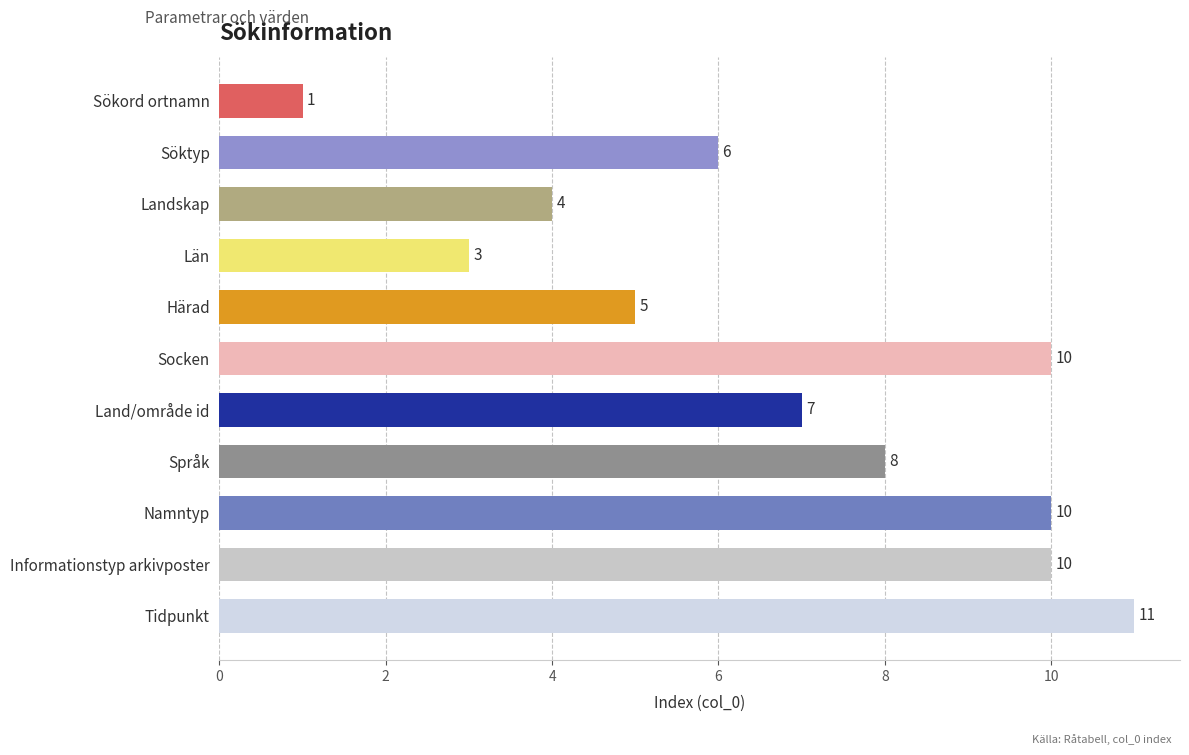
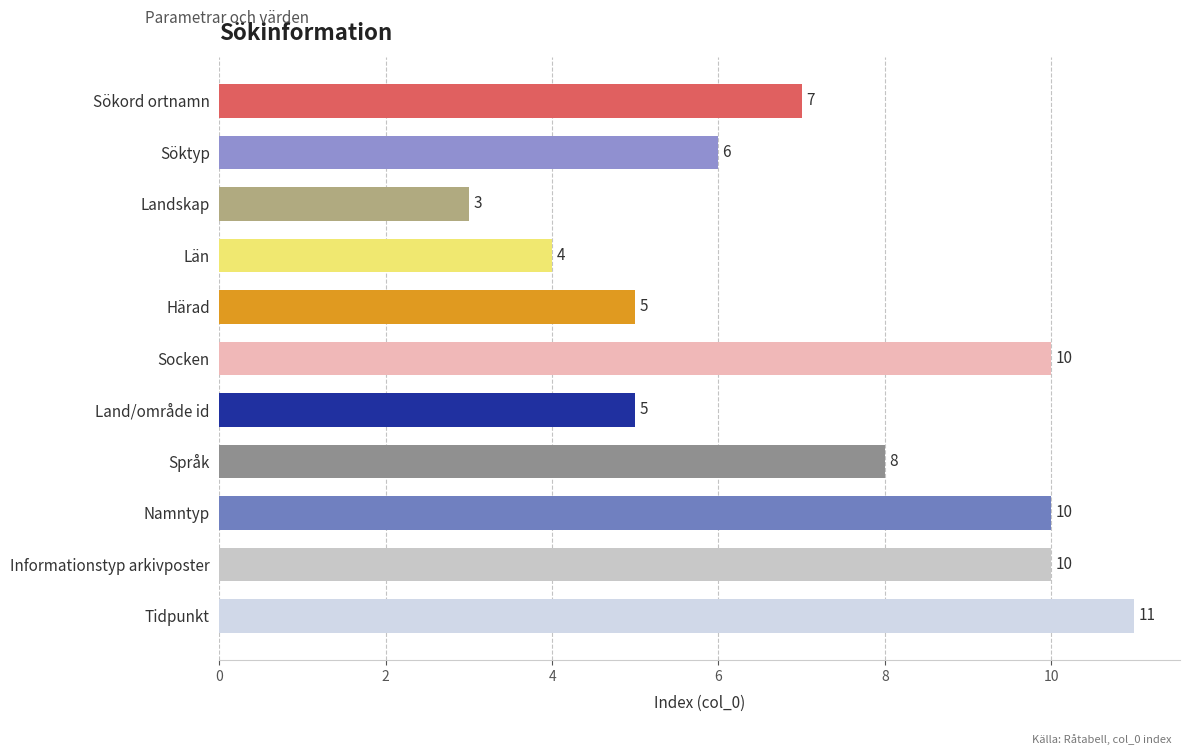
Sökord ortnamn: 1 -> 7
Landskap: 4 -> 3
Län: 3 -> 4
Land/område id: 7 -> 5
